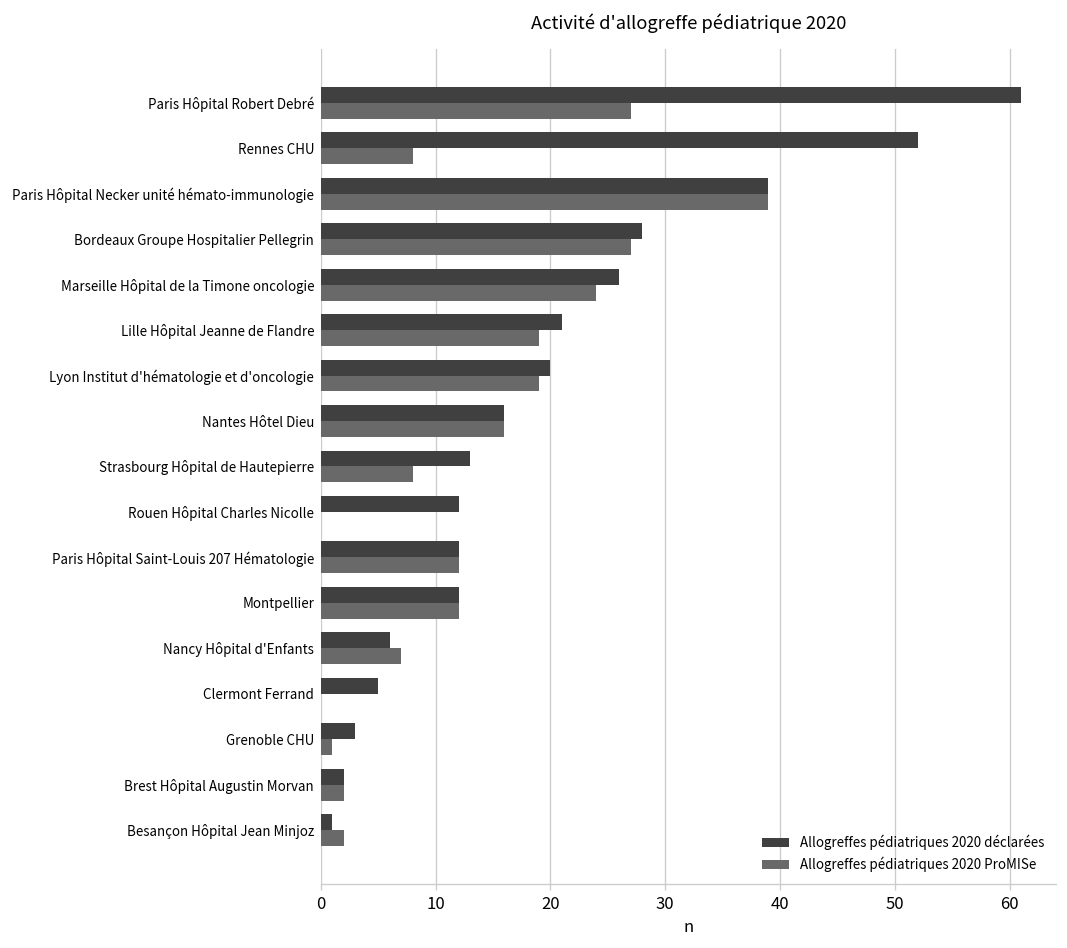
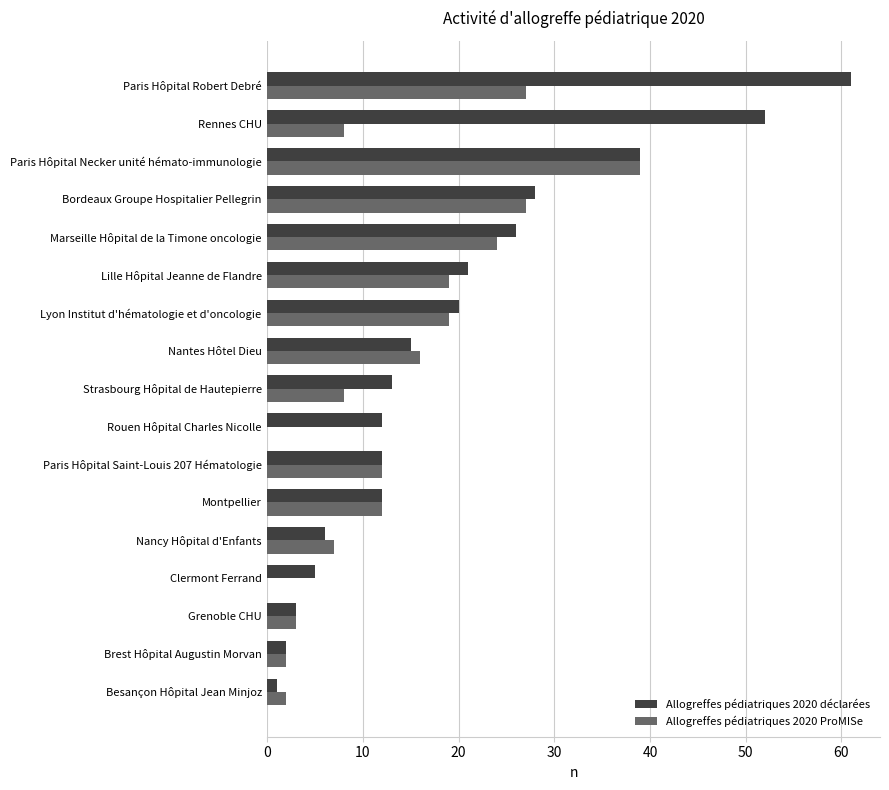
Allogreffes pédiatriques 2020 déclarées, Nantes Hôtel Dieu: 16 -> 15
Allogreffes pédiatriques 2020 ProMISe, Grenoble CHU: 1 -> 3
